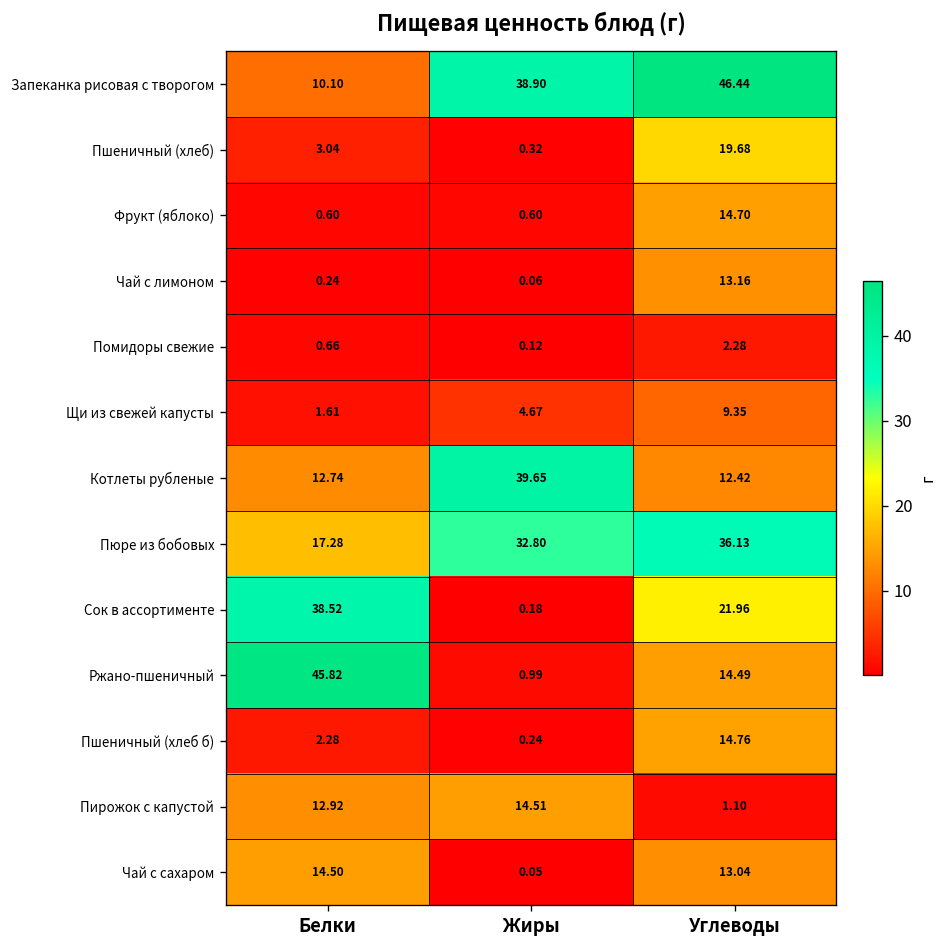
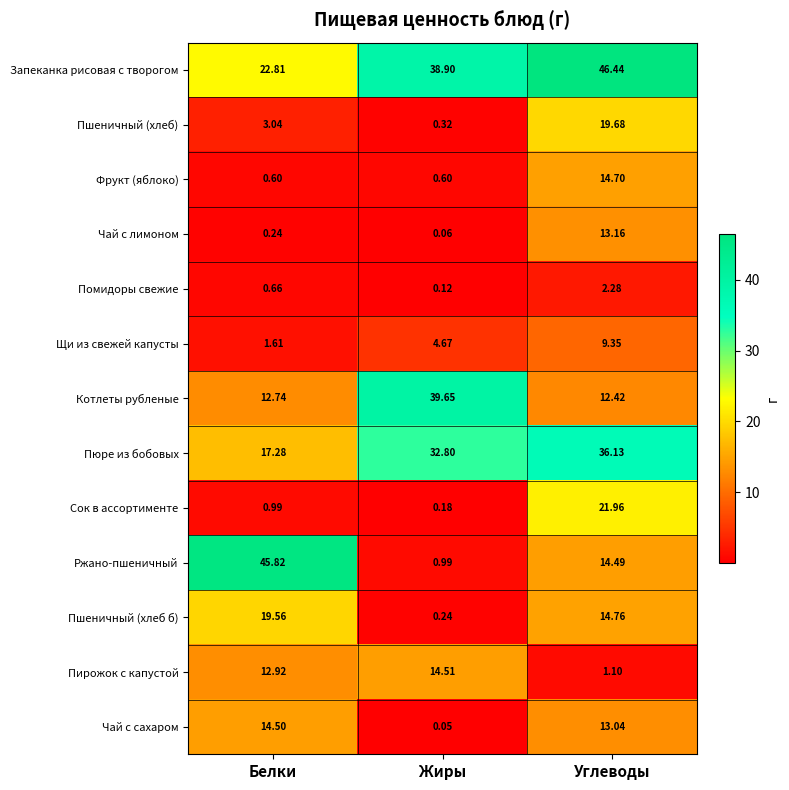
Запеканка рисовая с творогом, Белки: 10.10 -> 22.81
Сок в ассортименте, Белки: 38.52 -> 0.99
Пшеничный (хлеб б), Белки: 2.28 -> 19.56
